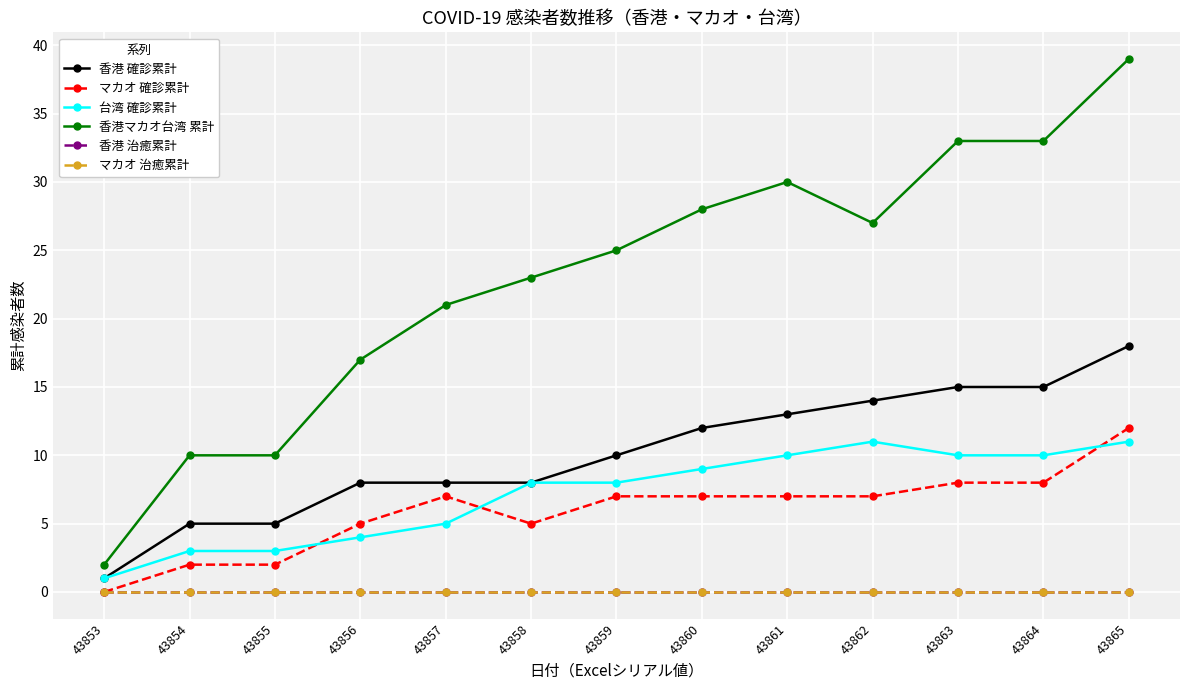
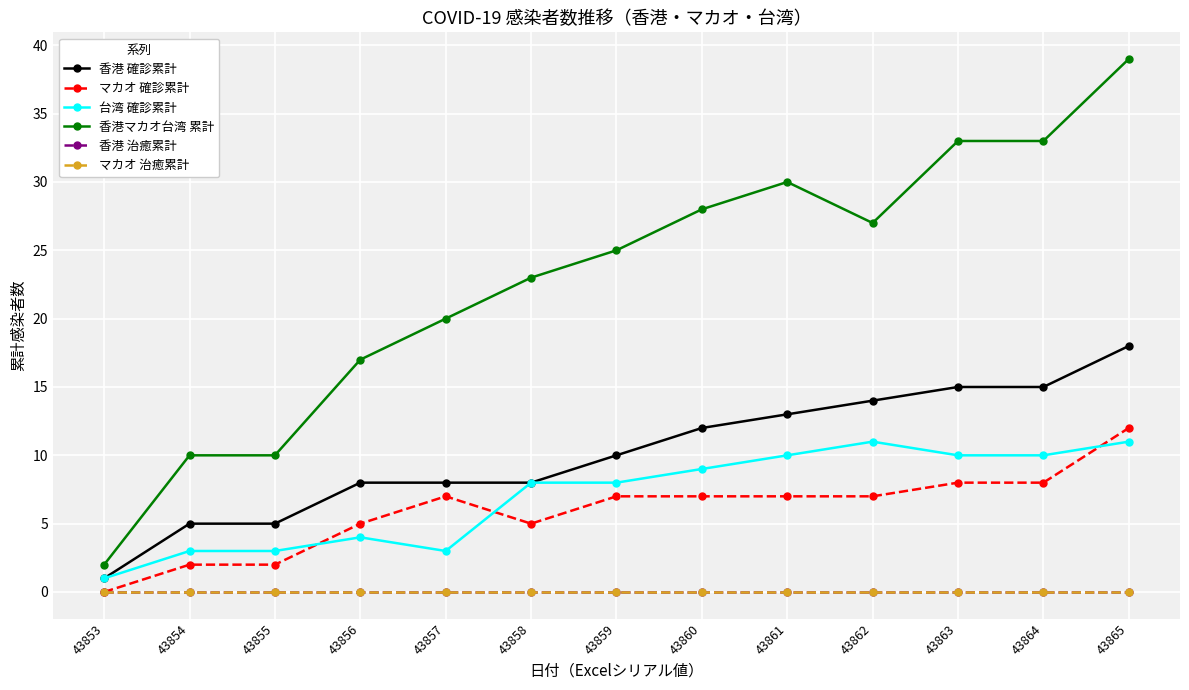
台湾 確診累計, 43857: 5 -> 3
香港マカオ台湾 累計, 43857: 21 -> 20
